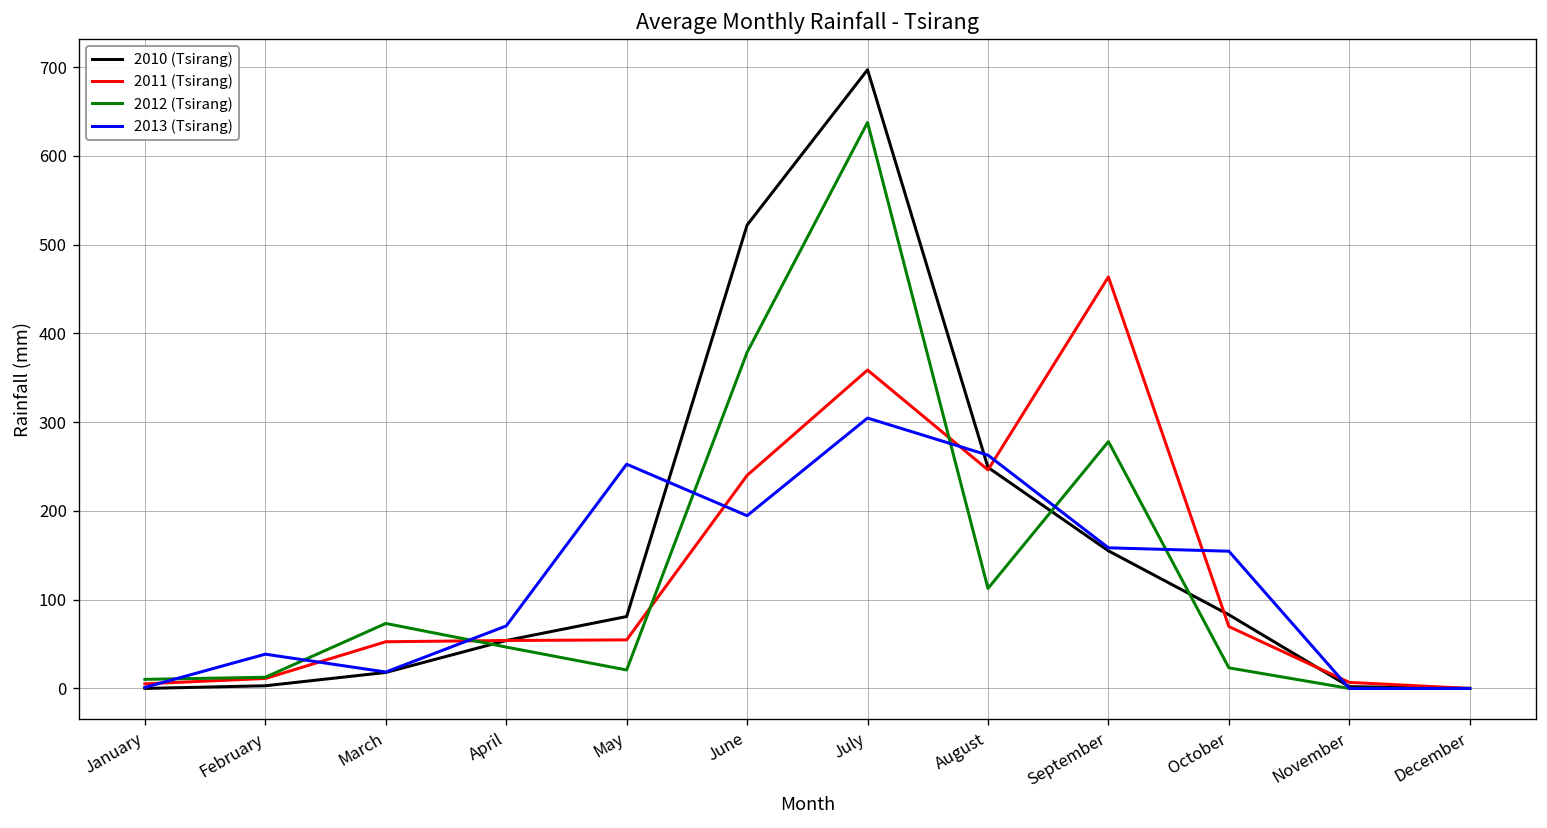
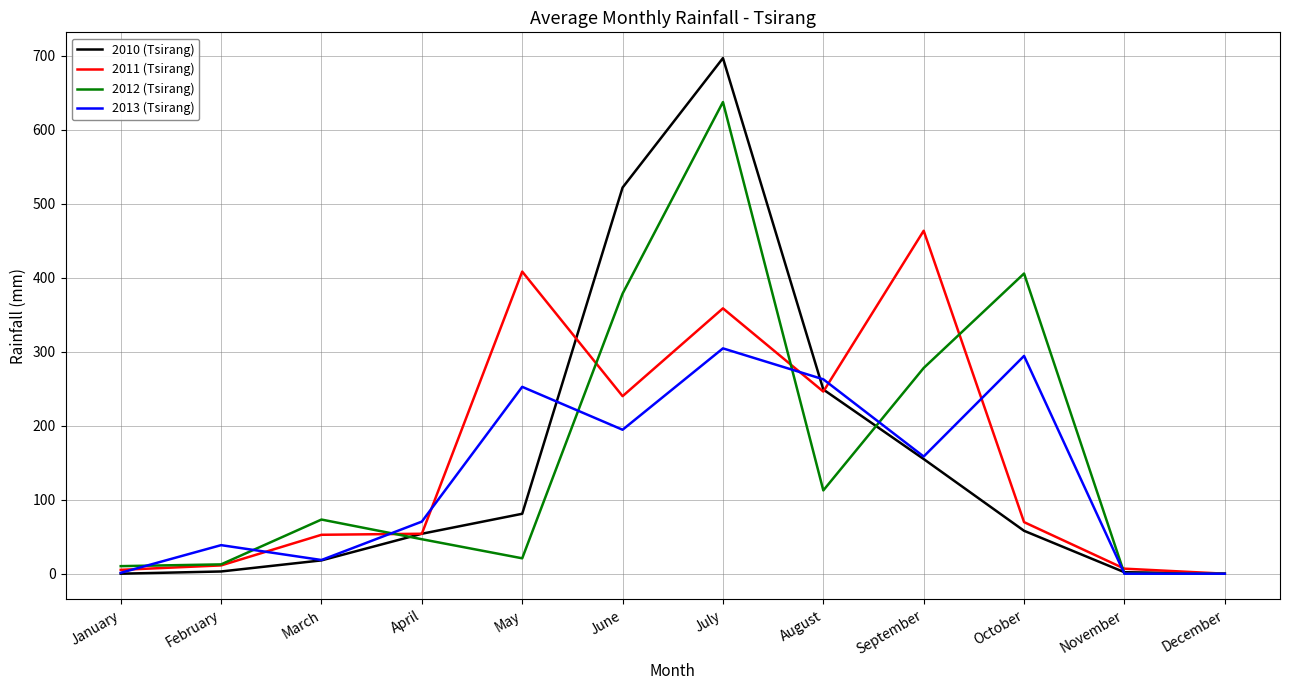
2011 (Tsirang), May: 50 -> 410
2010 (Tsirang), October: 80 -> 60
2012 (Tsirang), October: 20 -> 410
2013 (Tsirang), October: 150 -> 290
